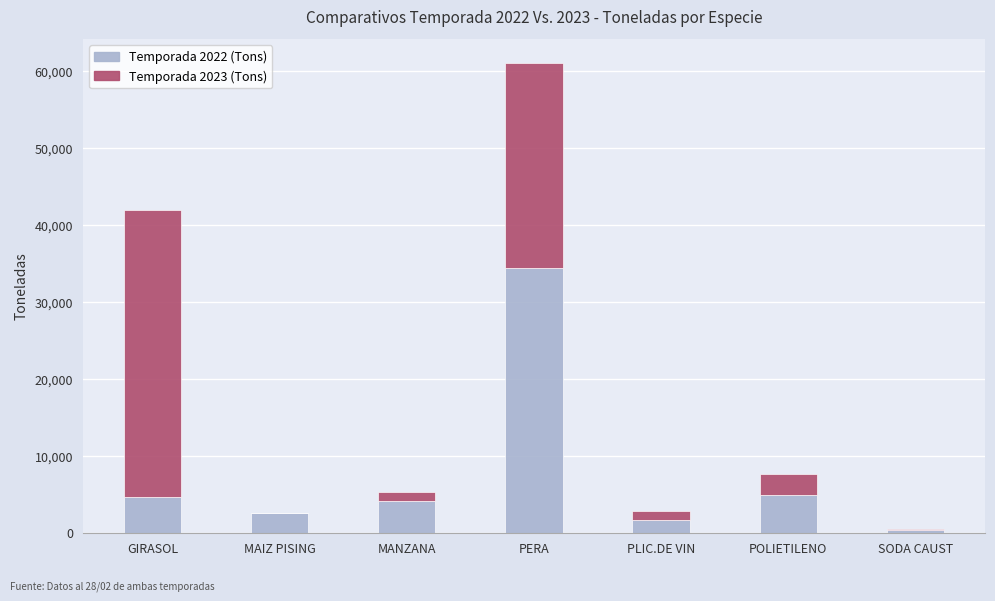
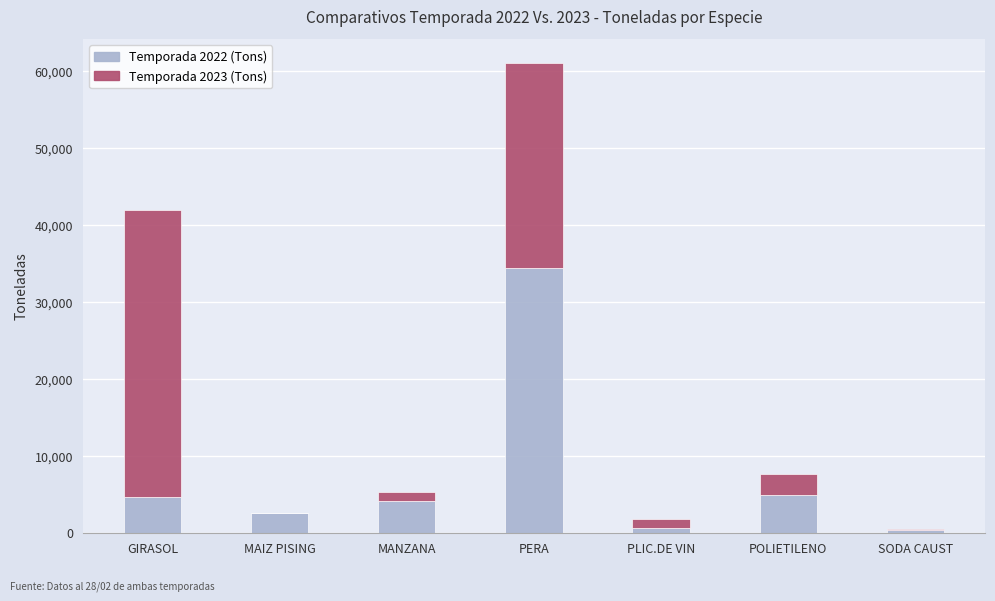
Temporada 2022 (Tons), PLIC.DE VIN: 2,000 -> 1,000
